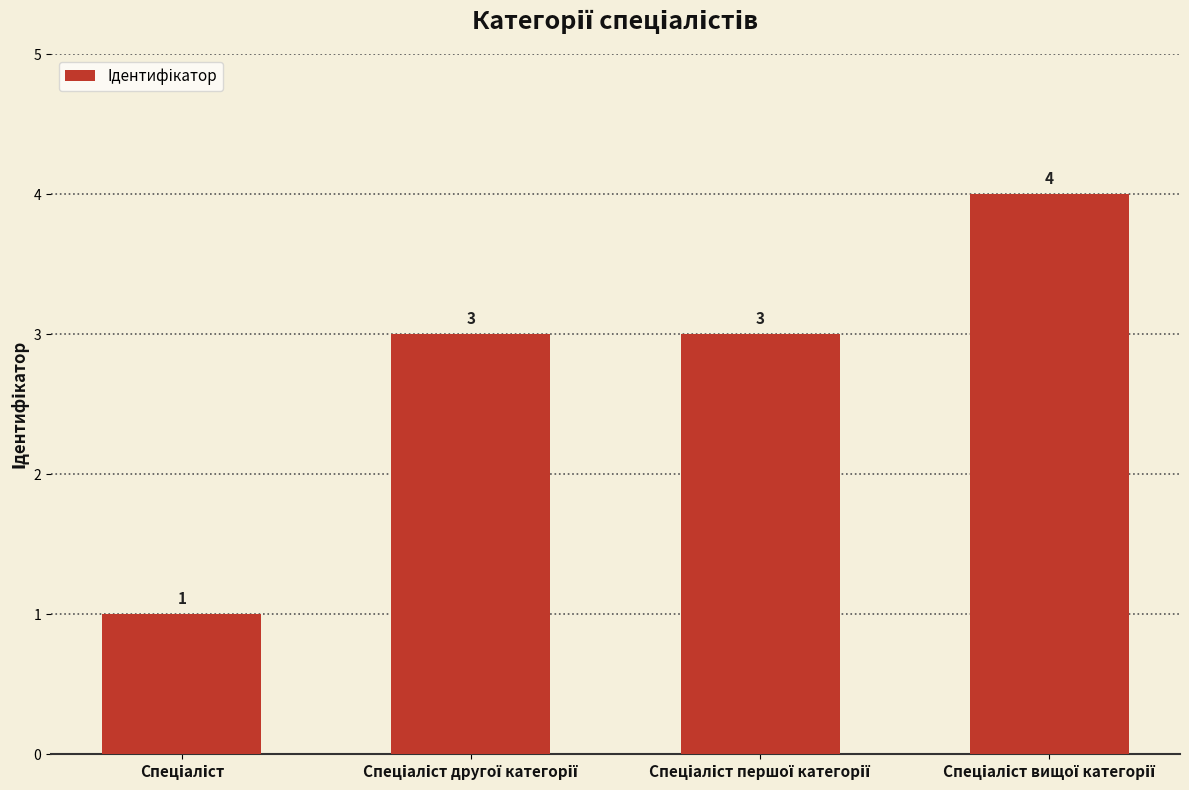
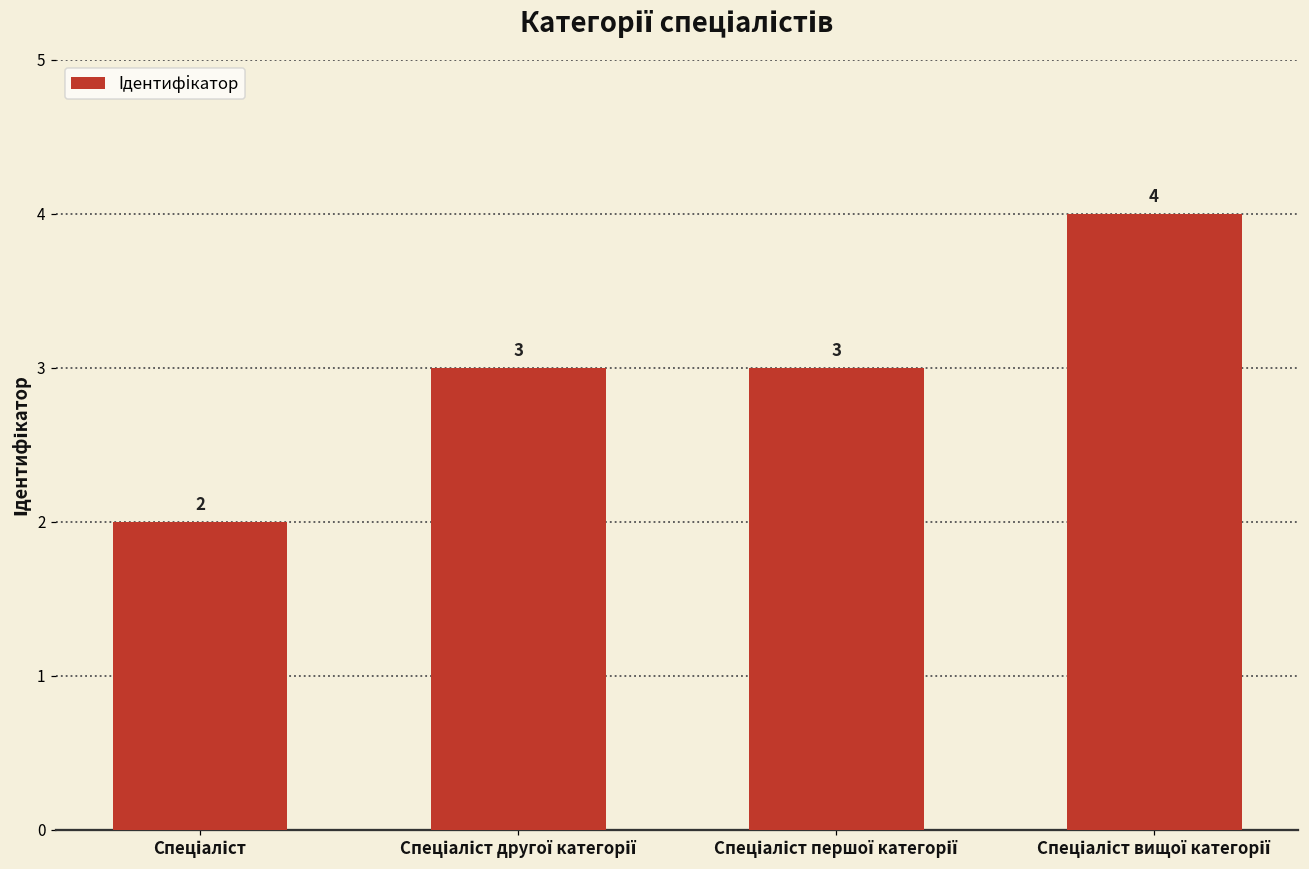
Спеціаліст: 1 -> 2
